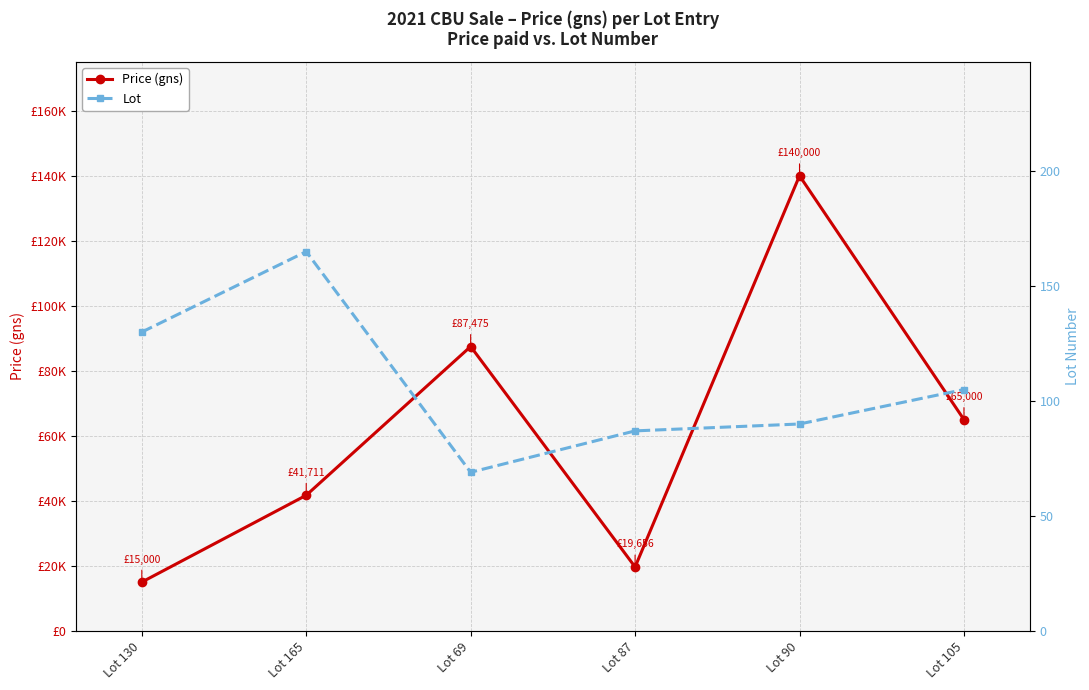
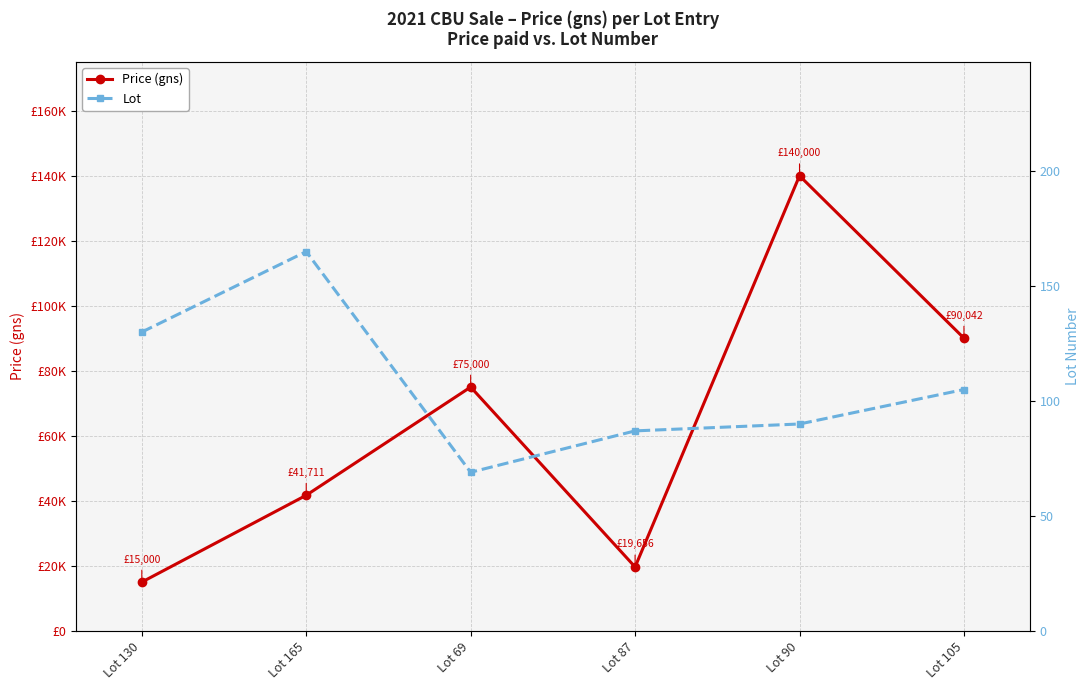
Price (gns), Lot 69: £87,475 -> £75,000
Price (gns), Lot 105: £65,000 -> £90,042
